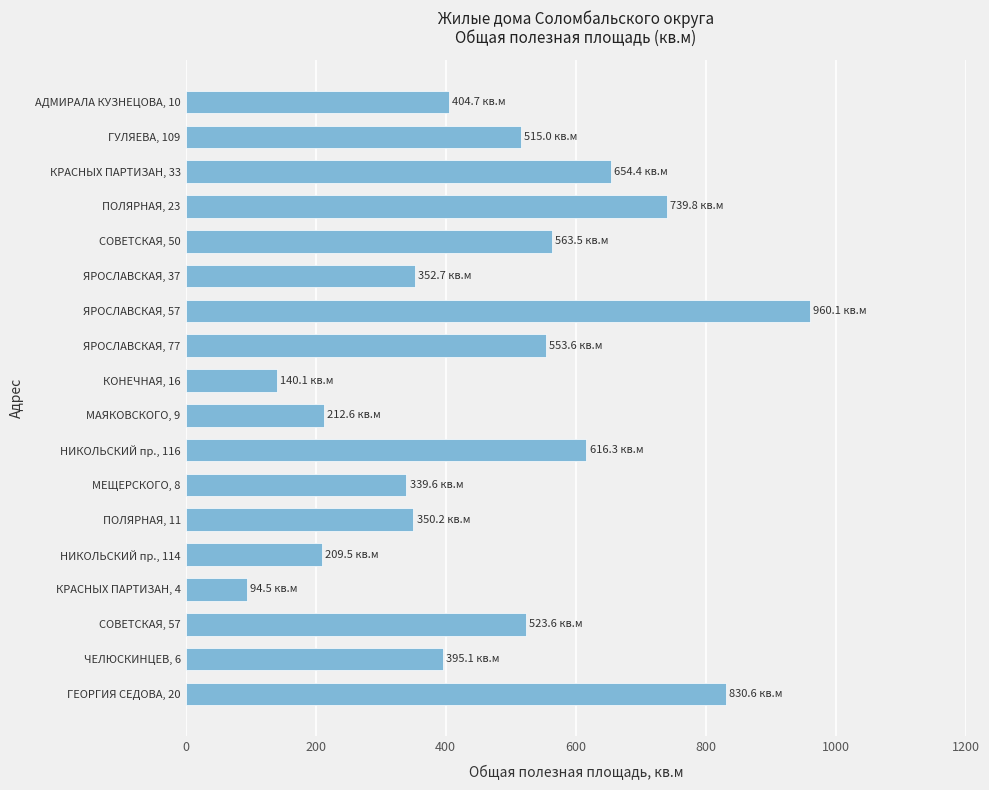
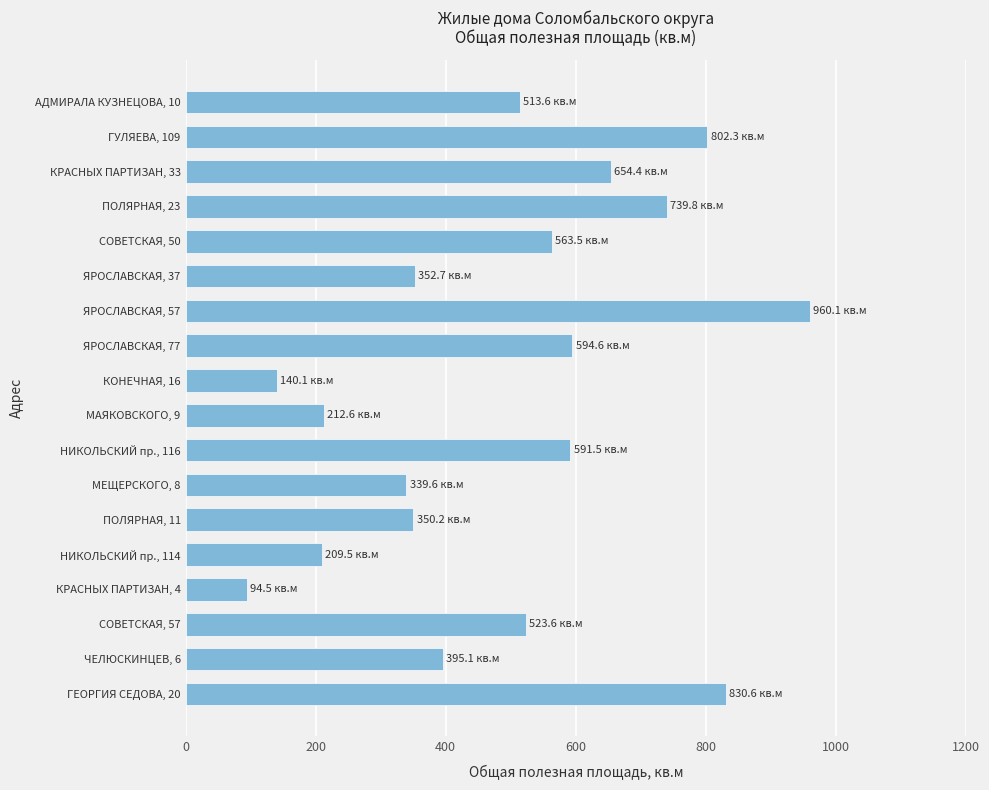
АДМИРАЛА КУЗНЕЦОВА, 10: 404.7 -> 513.6
ГУЛЯЕВА, 109: 515.0 -> 802.3
ЯРОСЛАВСКАЯ, 77: 553.6 -> 594.6
НИКОЛЬСКИЙ пр., 116: 616.3 -> 591.5
